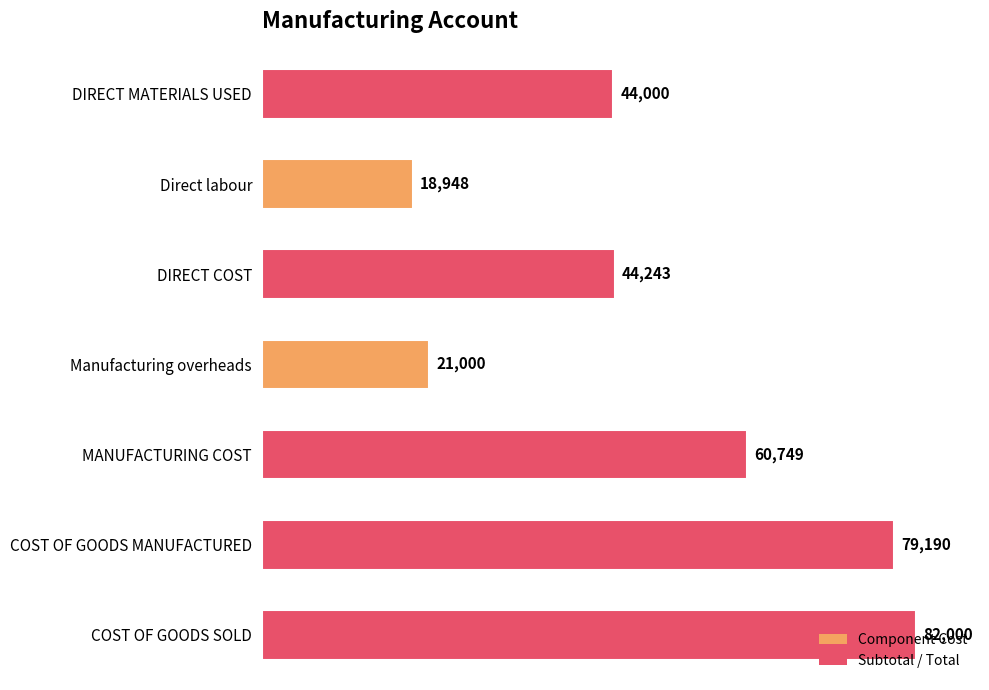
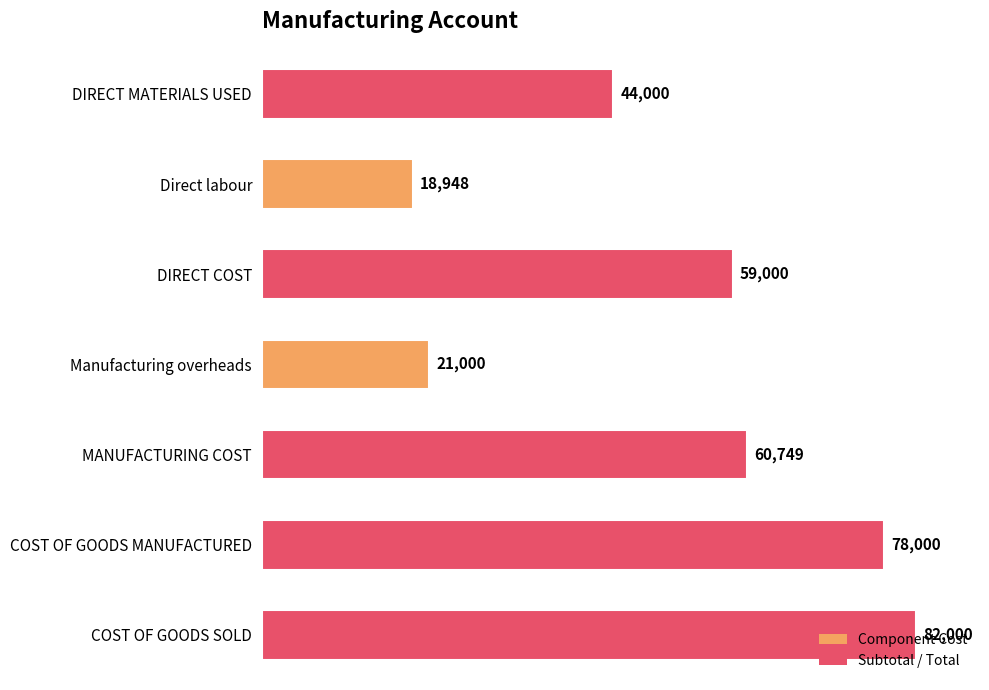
DIRECT COST: 44,243 -> 59,000
COST OF GOODS MANUFACTURED: 79,190 -> 78,000
